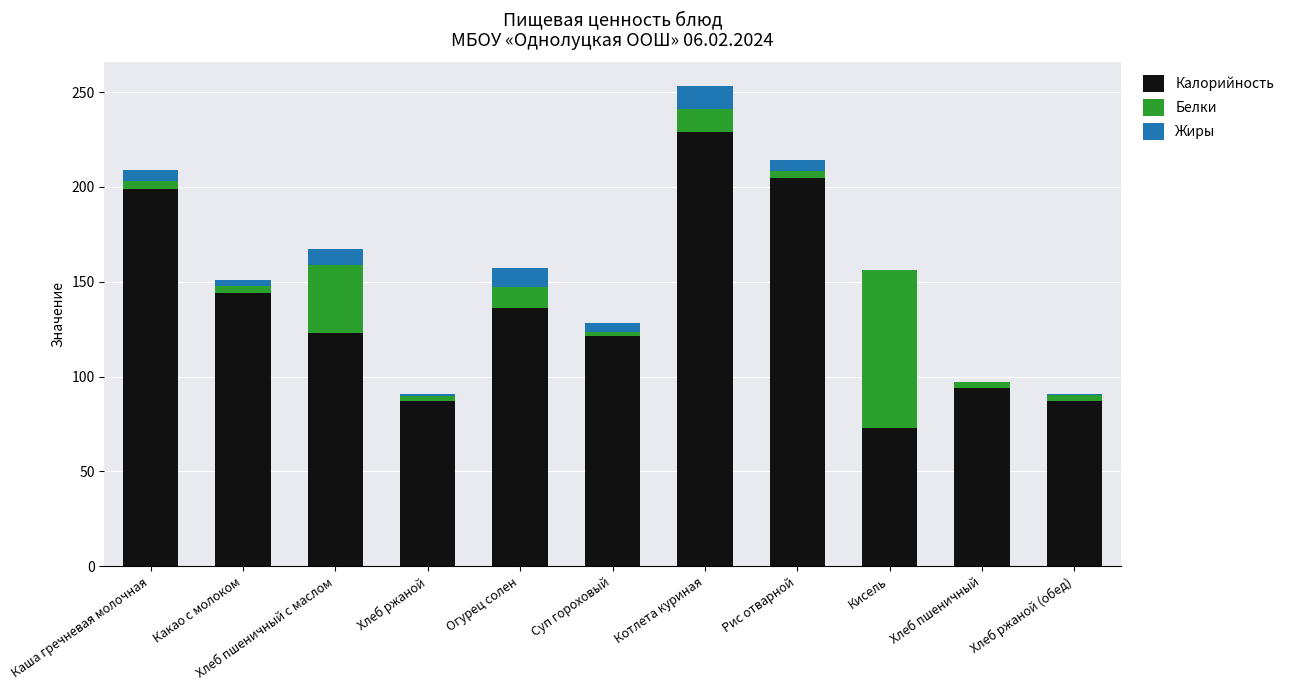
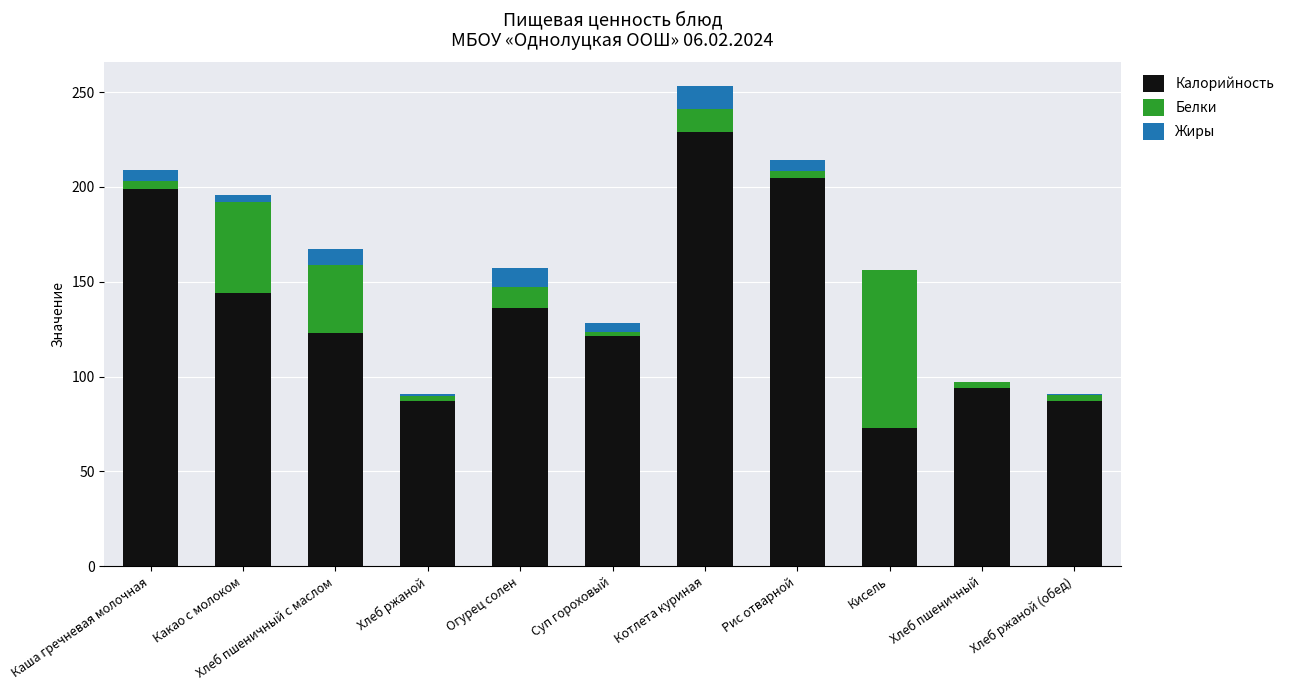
Белки, Какао с молоком: 4 -> 48
